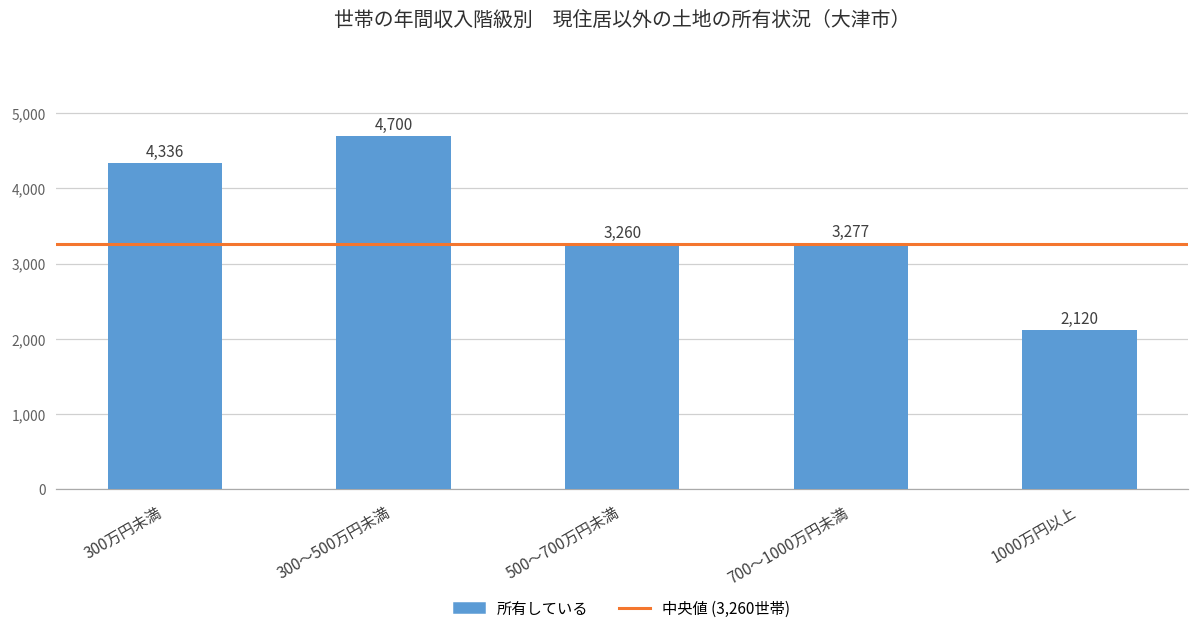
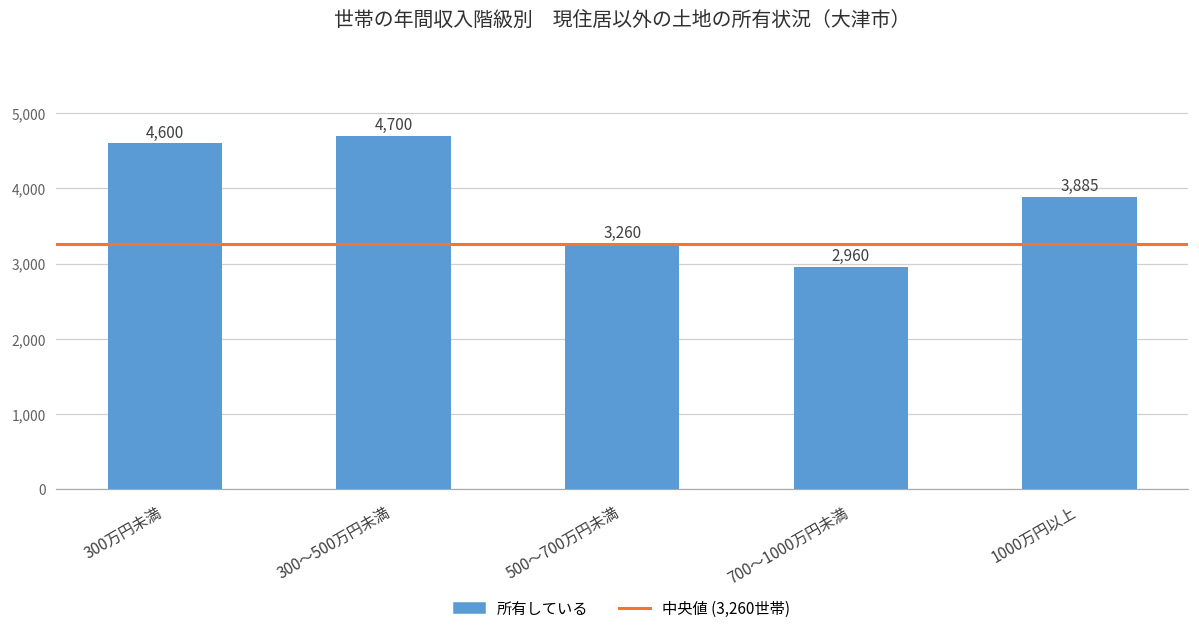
300万円未満: 4,336 -> 4,600
700～1000万円未満: 3,277 -> 2,960
1000万円以上: 2,120 -> 3,885
